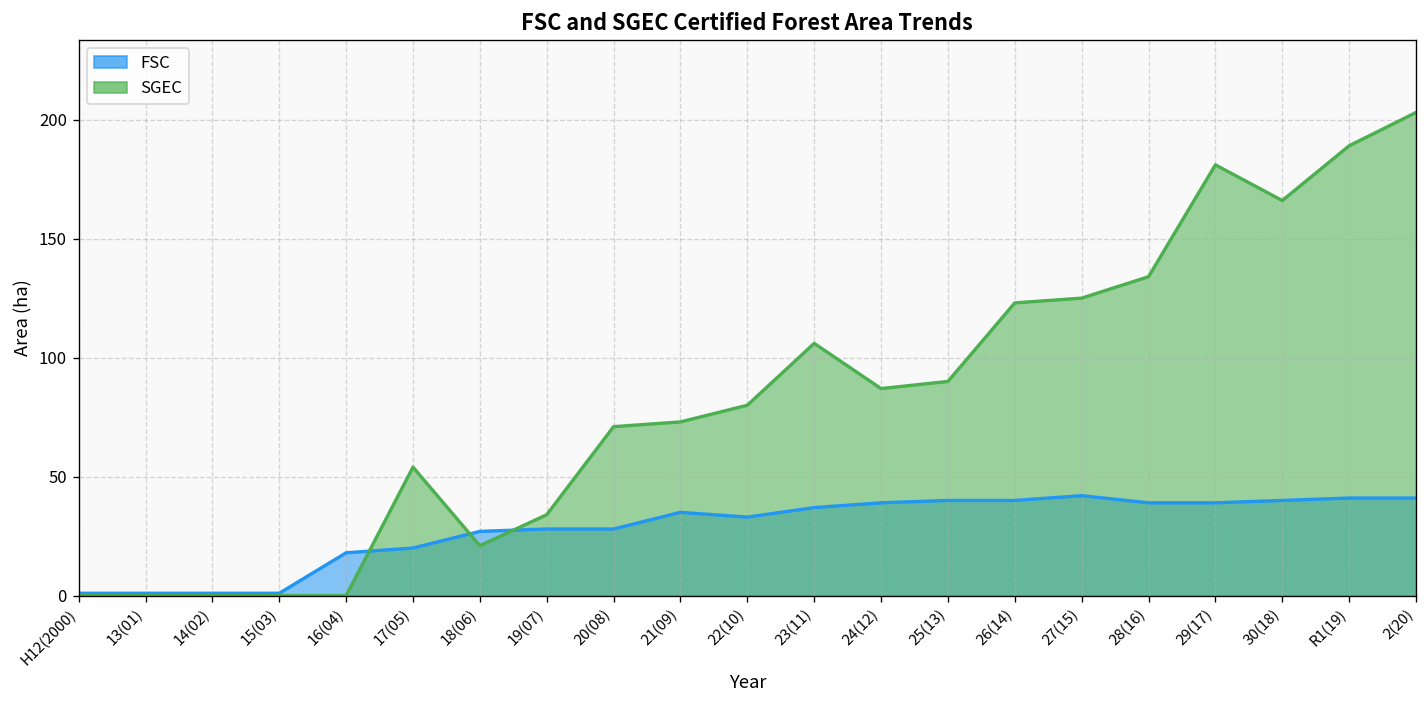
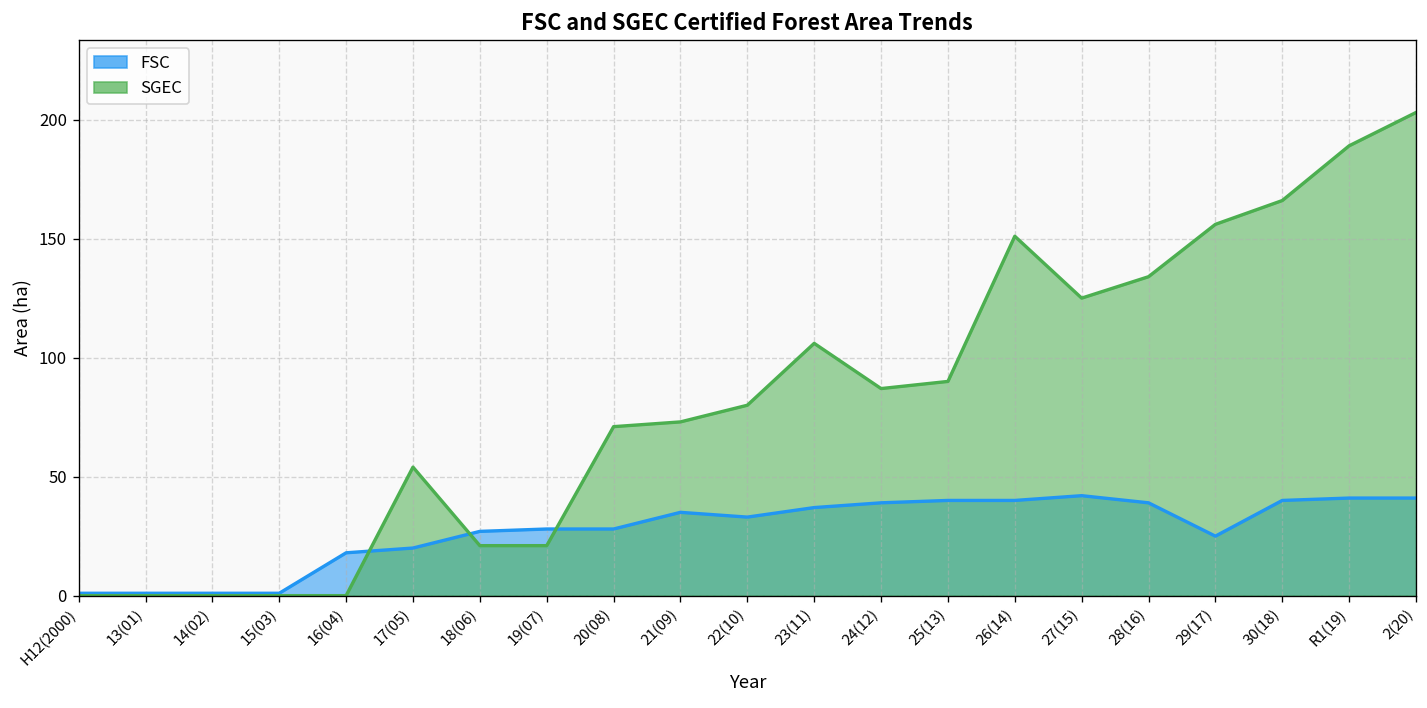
SGEC, 19(07): 34 -> 21
SGEC, 26(14): 123 -> 151
FSC, 29(17): 39 -> 25
SGEC, 29(17): 181 -> 156
